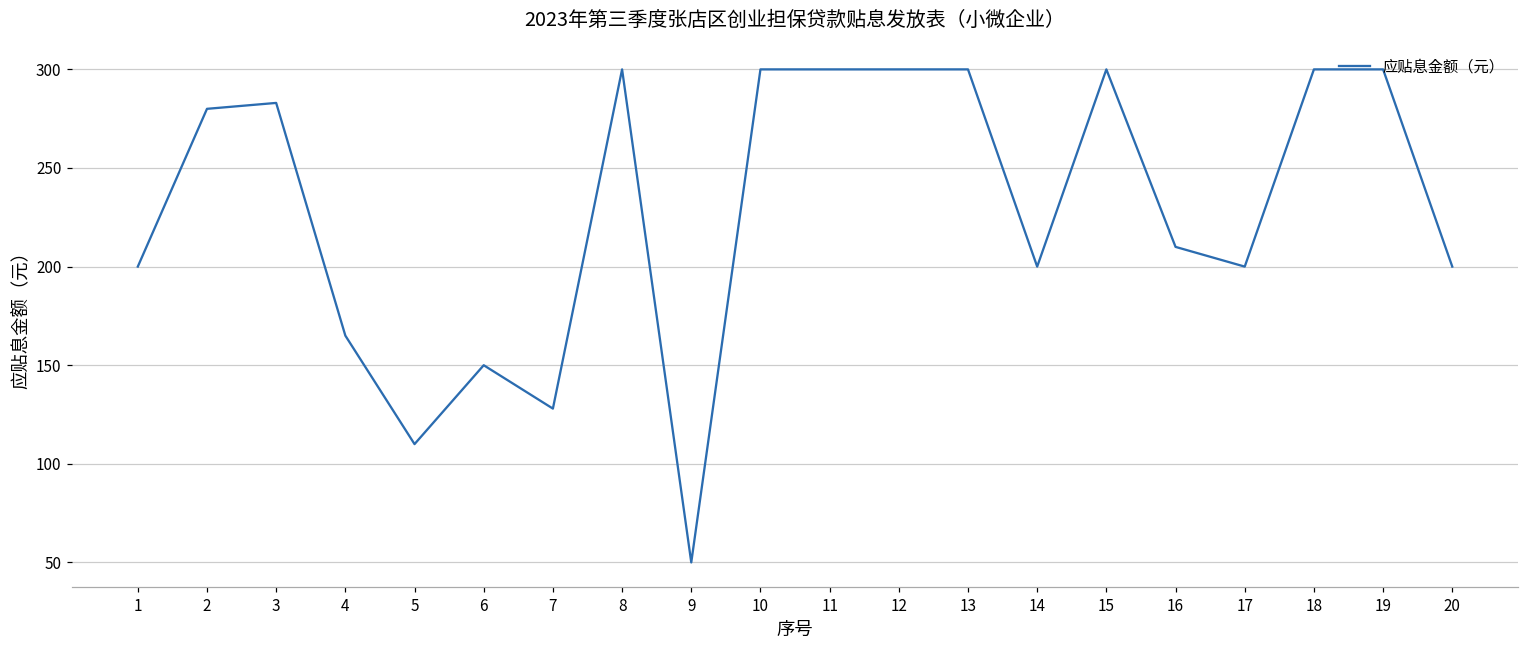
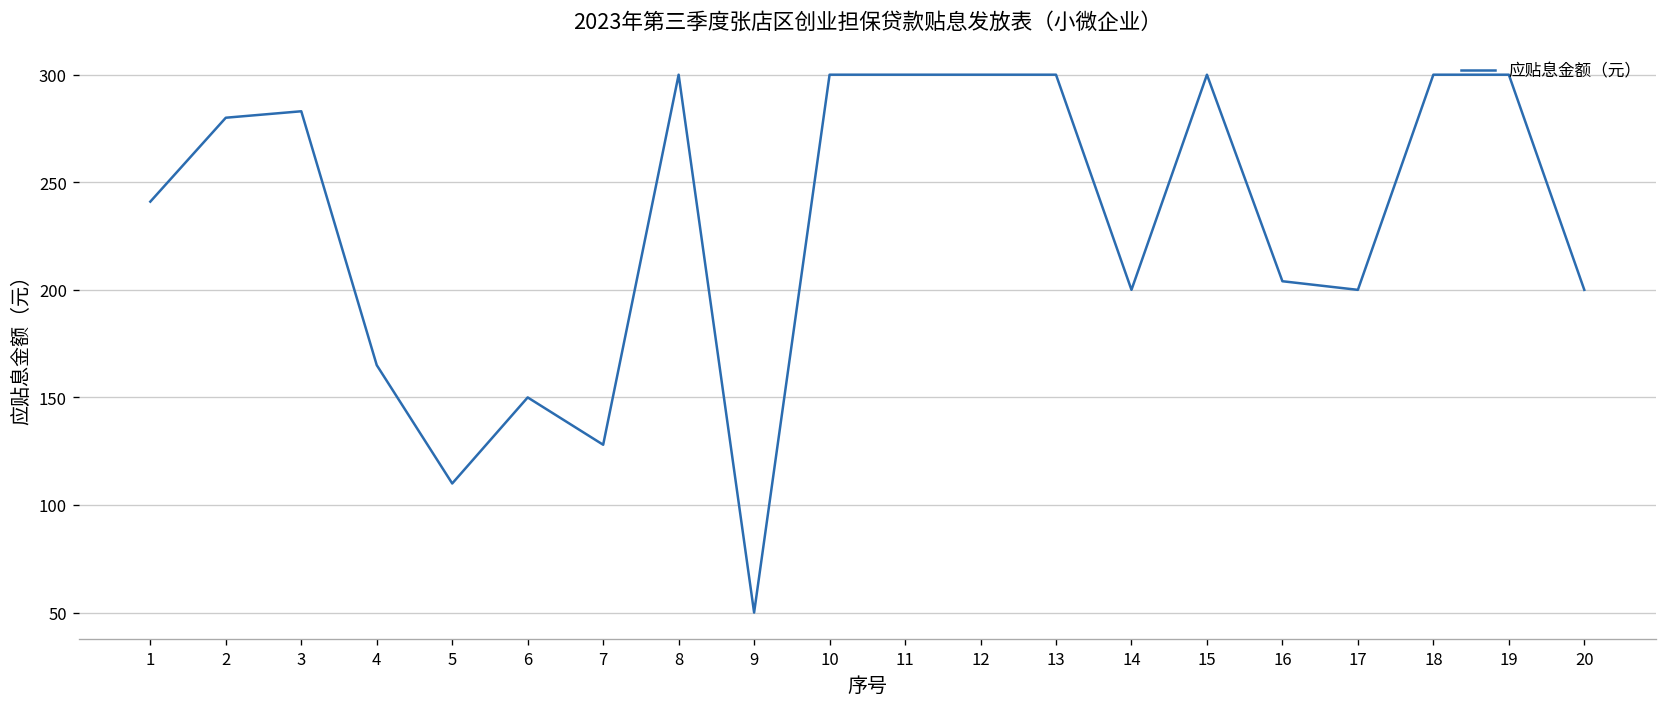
1: 200 -> 241
16: 210 -> 204
